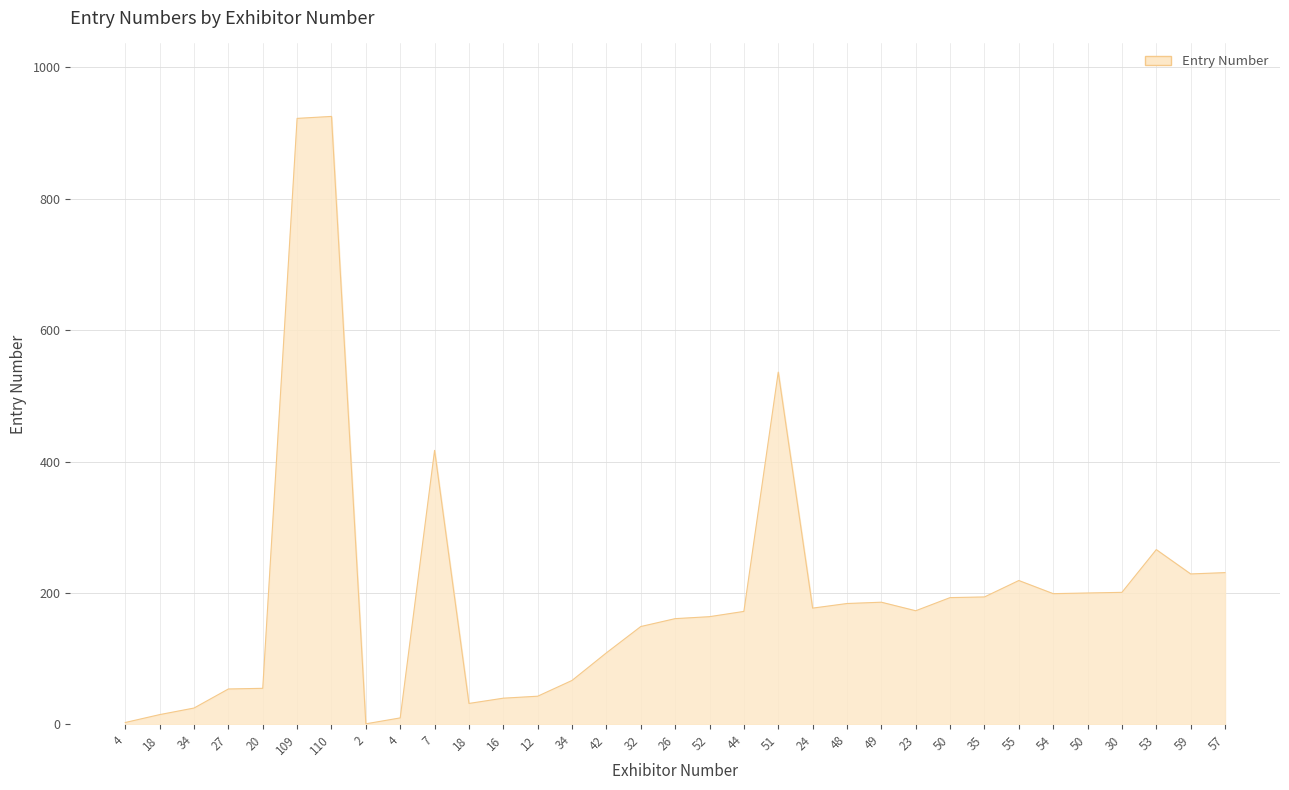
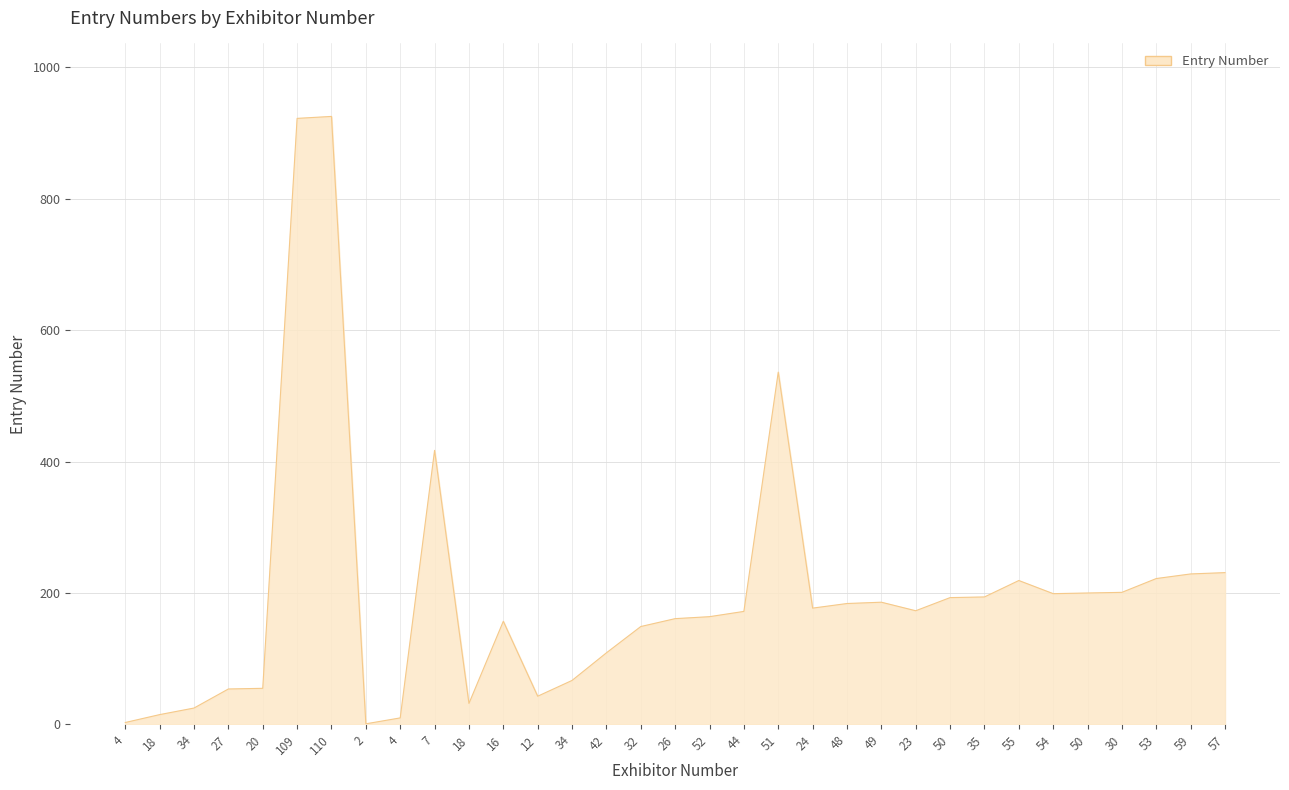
16: 40 -> 160
53: 270 -> 220
